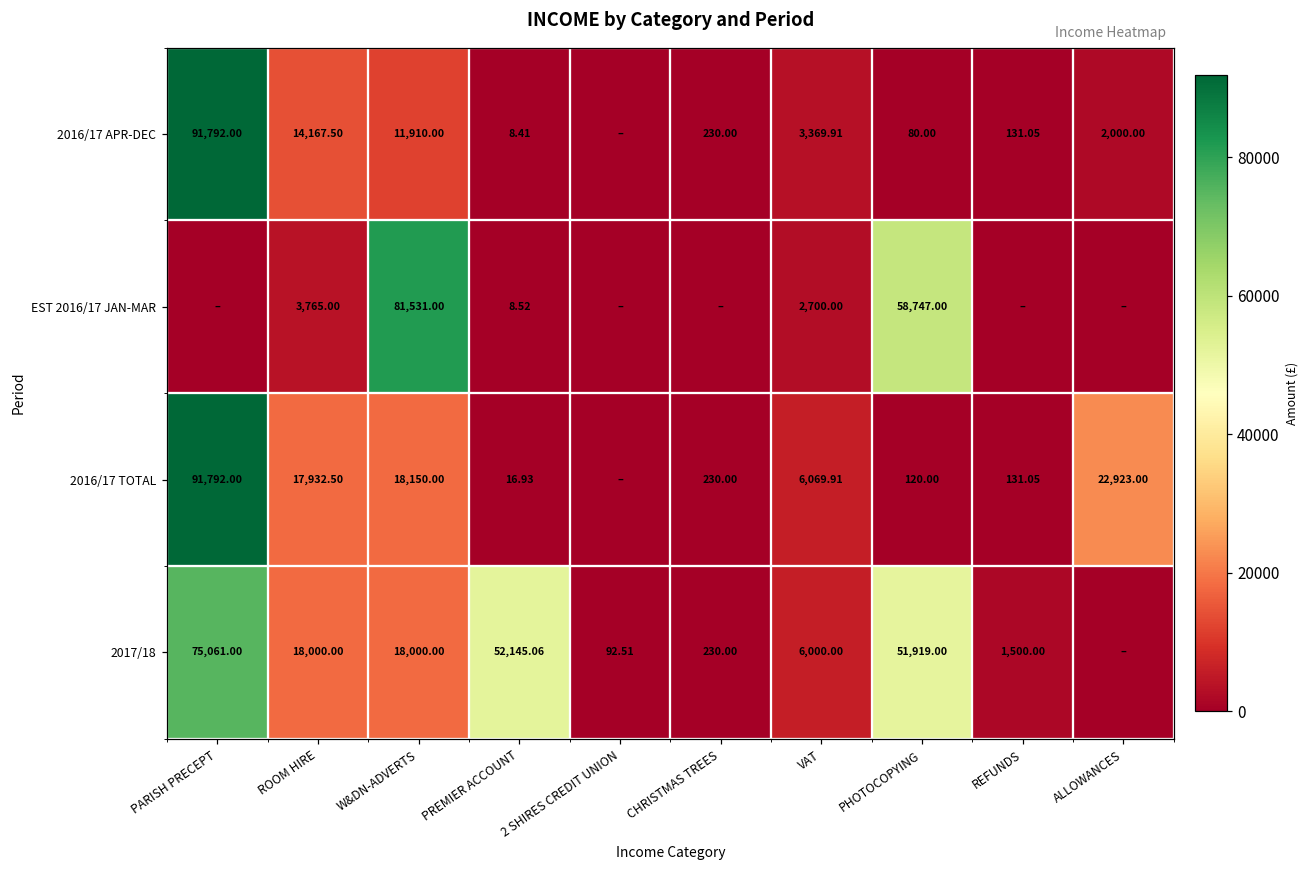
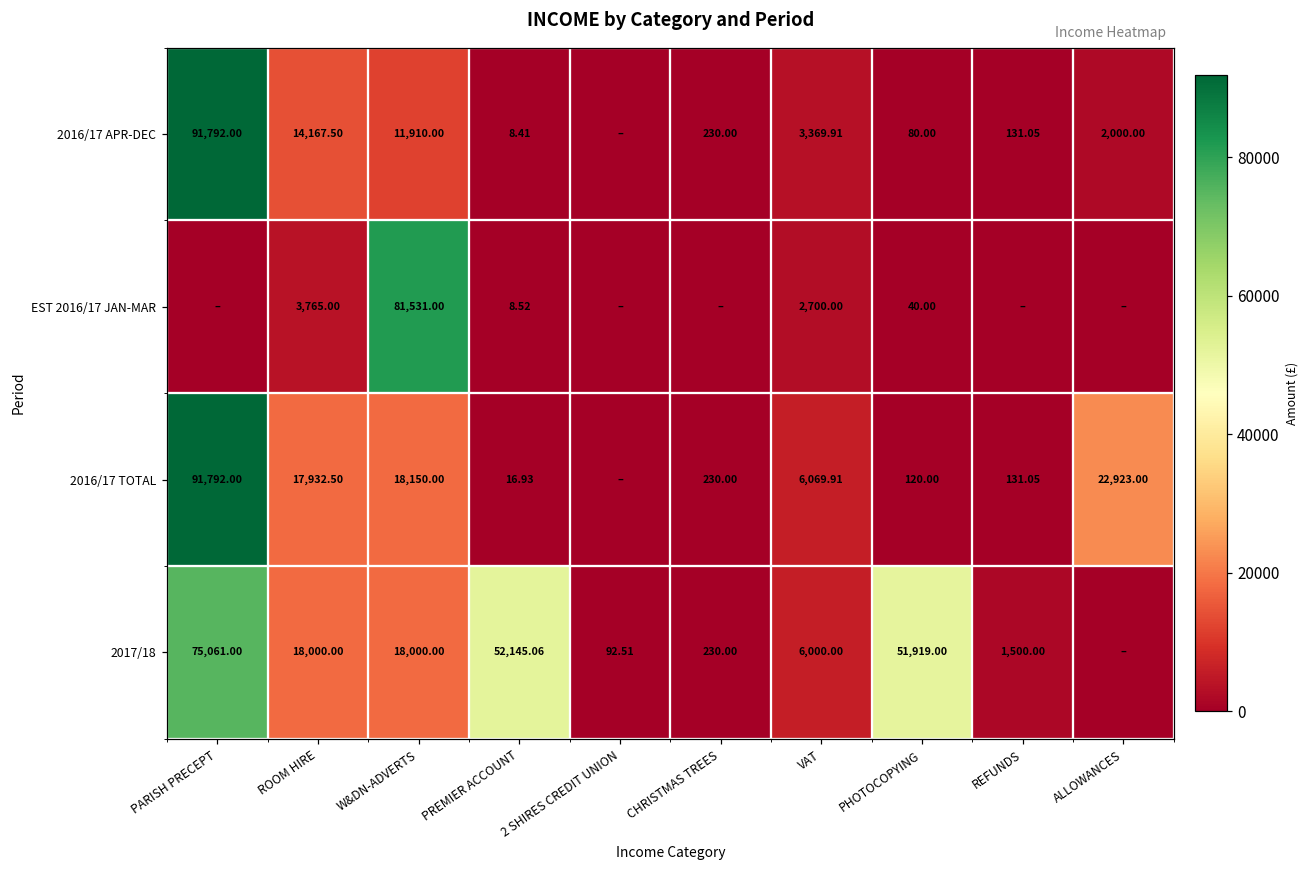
EST 2016/17 JAN-MAR, PHOTOCOPYING: 58,747.00 -> 40.00
